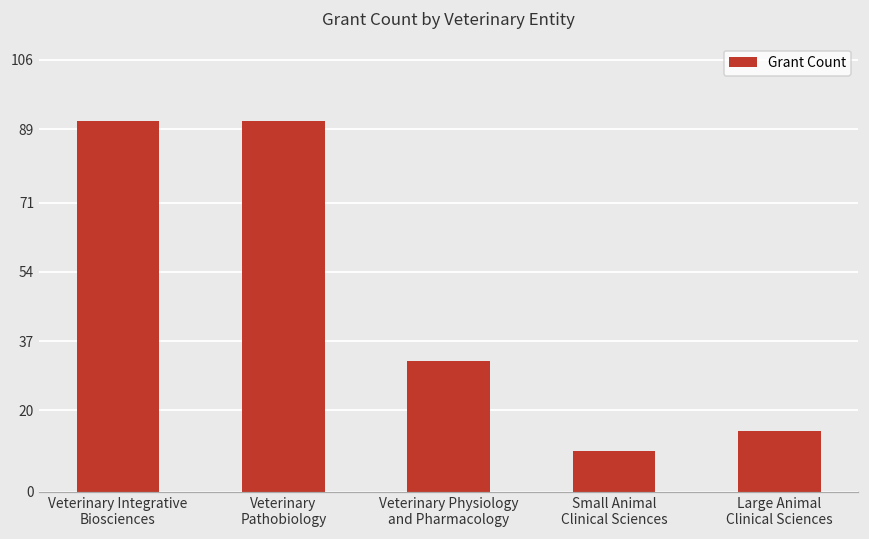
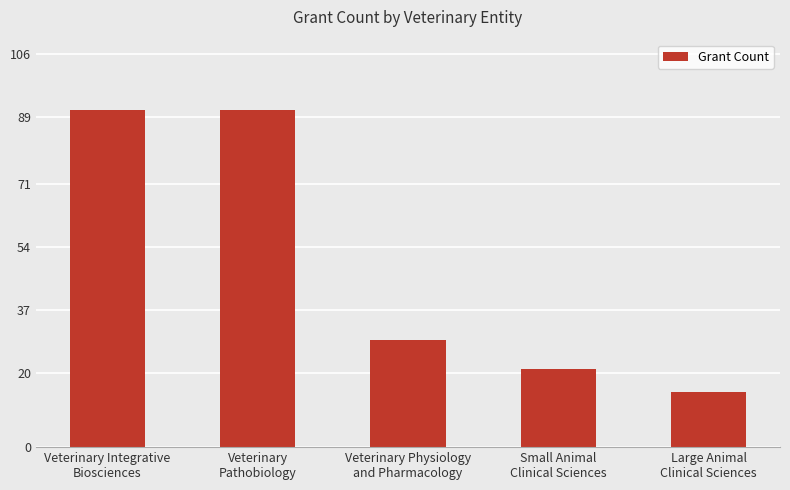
Veterinary Physiology and Pharmacology: 32 -> 29
Small Animal Clinical Sciences: 10 -> 21
